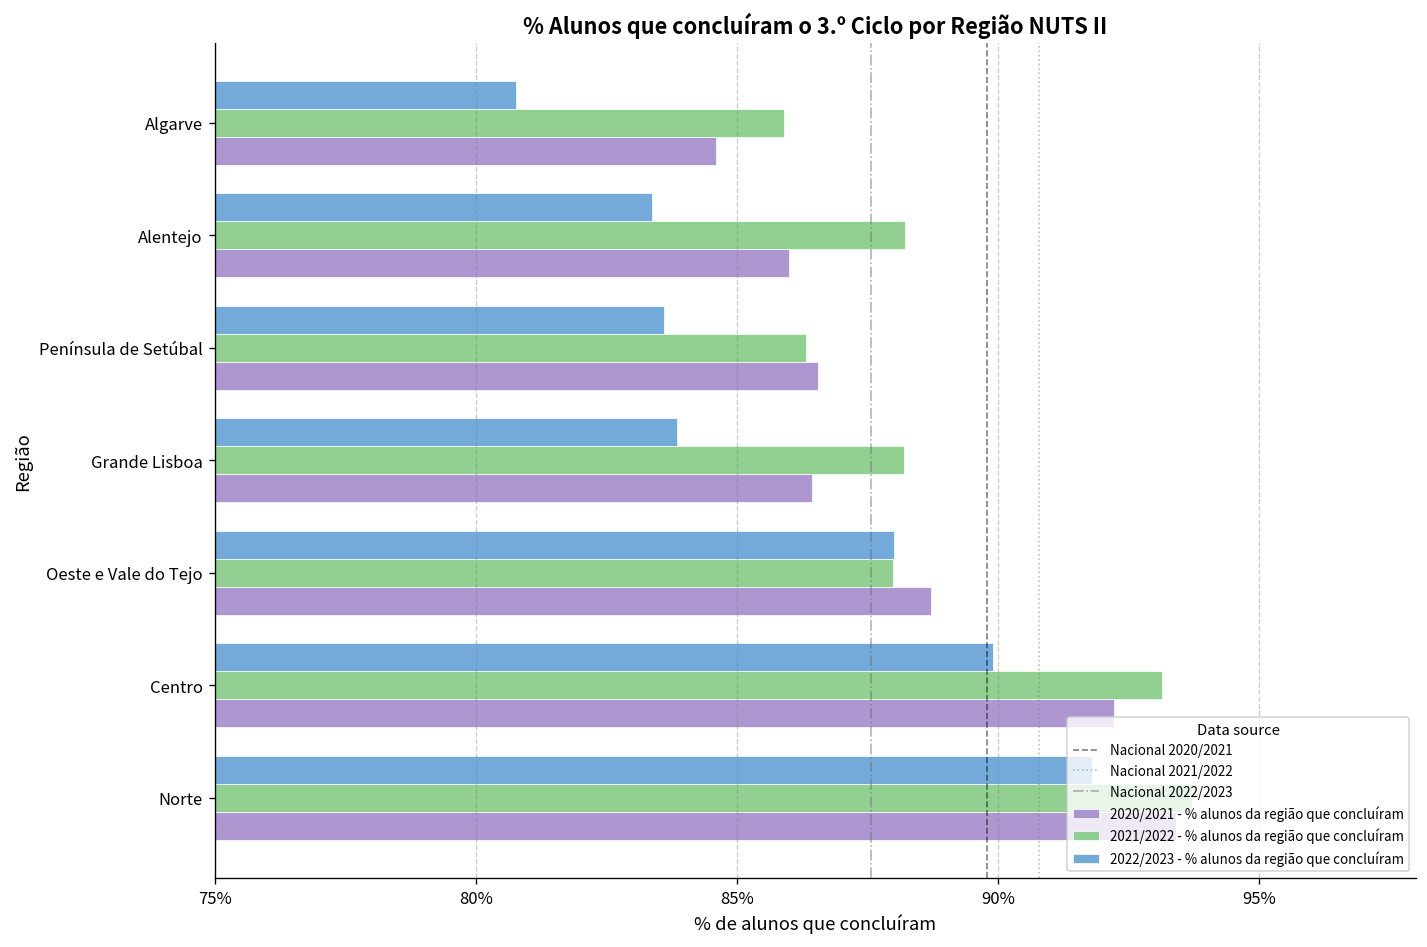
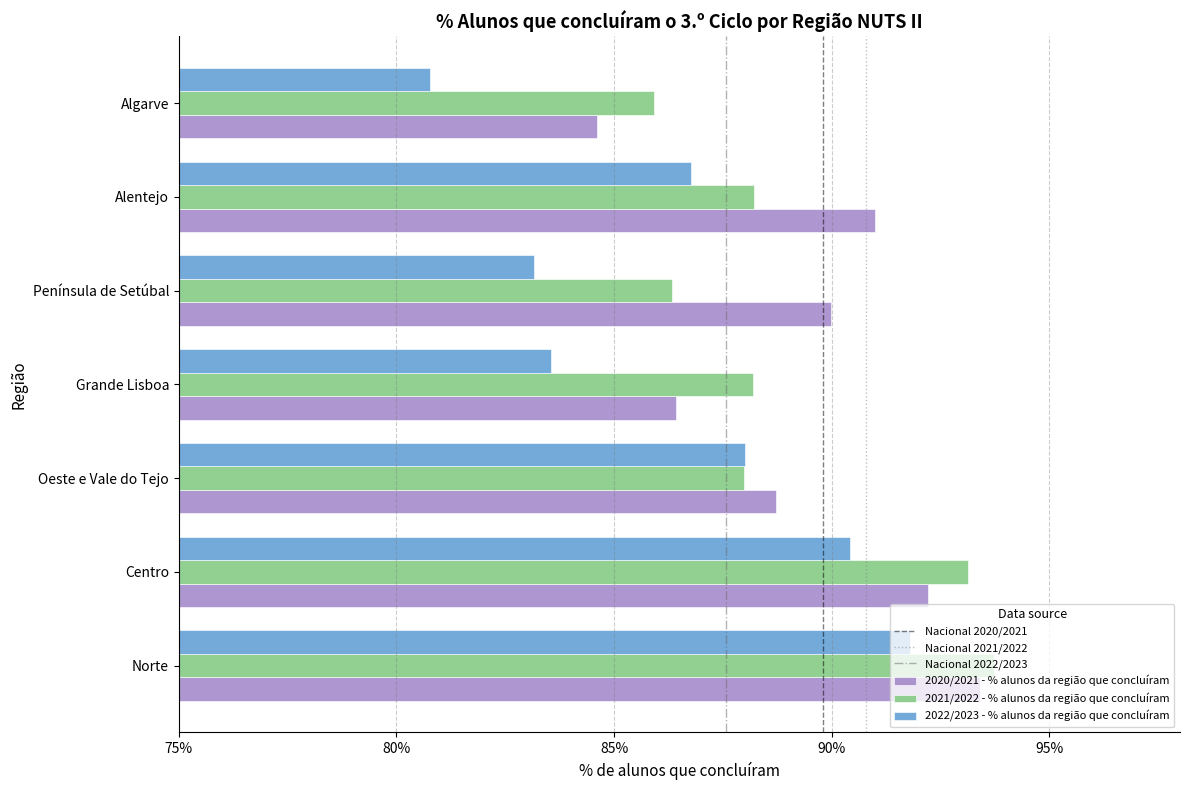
2022/2023 - % alunos da região que concluíram, Alentejo: 83.4% -> 86.8%
2020/2021 - % alunos da região que concluíram, Alentejo: 86.0% -> 91.0%
2022/2023 - % alunos da região que concluíram, Península de Setúbal: 83.6% -> 83.2%
2020/2021 - % alunos da região que concluíram, Península de Setúbal: 86.6% -> 90.0%
2022/2023 - % alunos da região que concluíram, Grande Lisboa: 83.9% -> 83.5%
2022/2023 - % alunos da região que concluíram, Centro: 89.9% -> 90.4%
